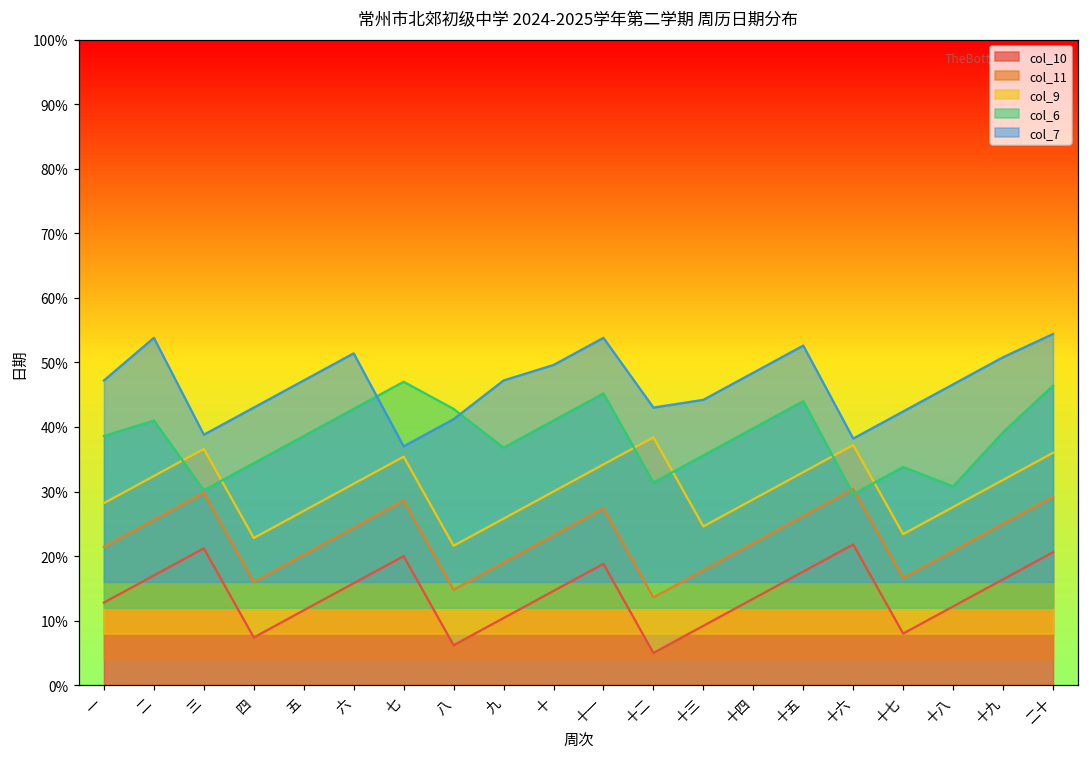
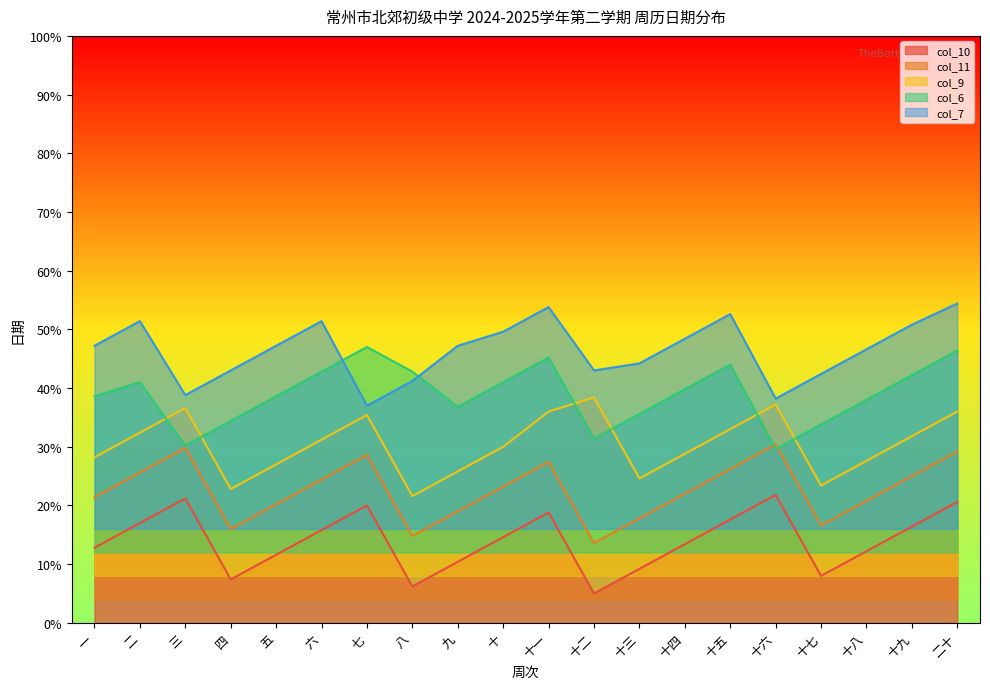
col_7, 二: 54% -> 51%
col_9, 十一: 34% -> 36%
col_6, 十八: 31% -> 38%
col_6, 十九: 39% -> 42%
